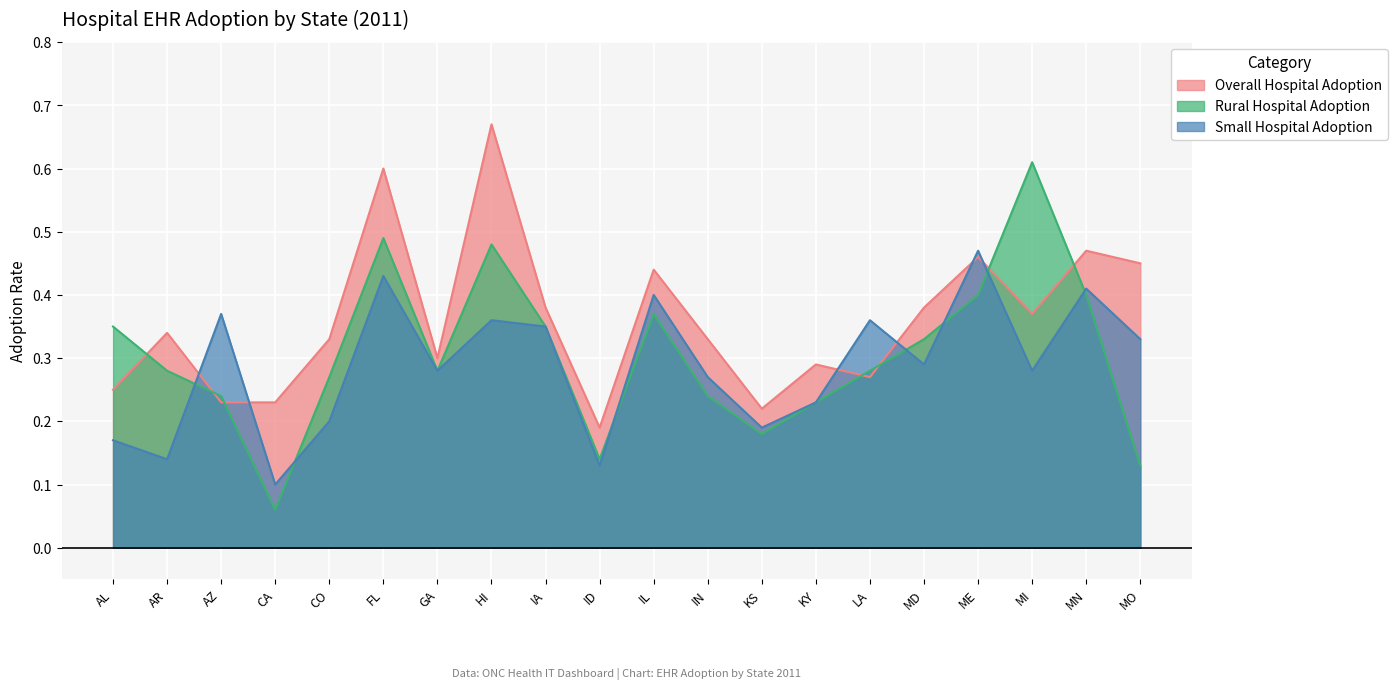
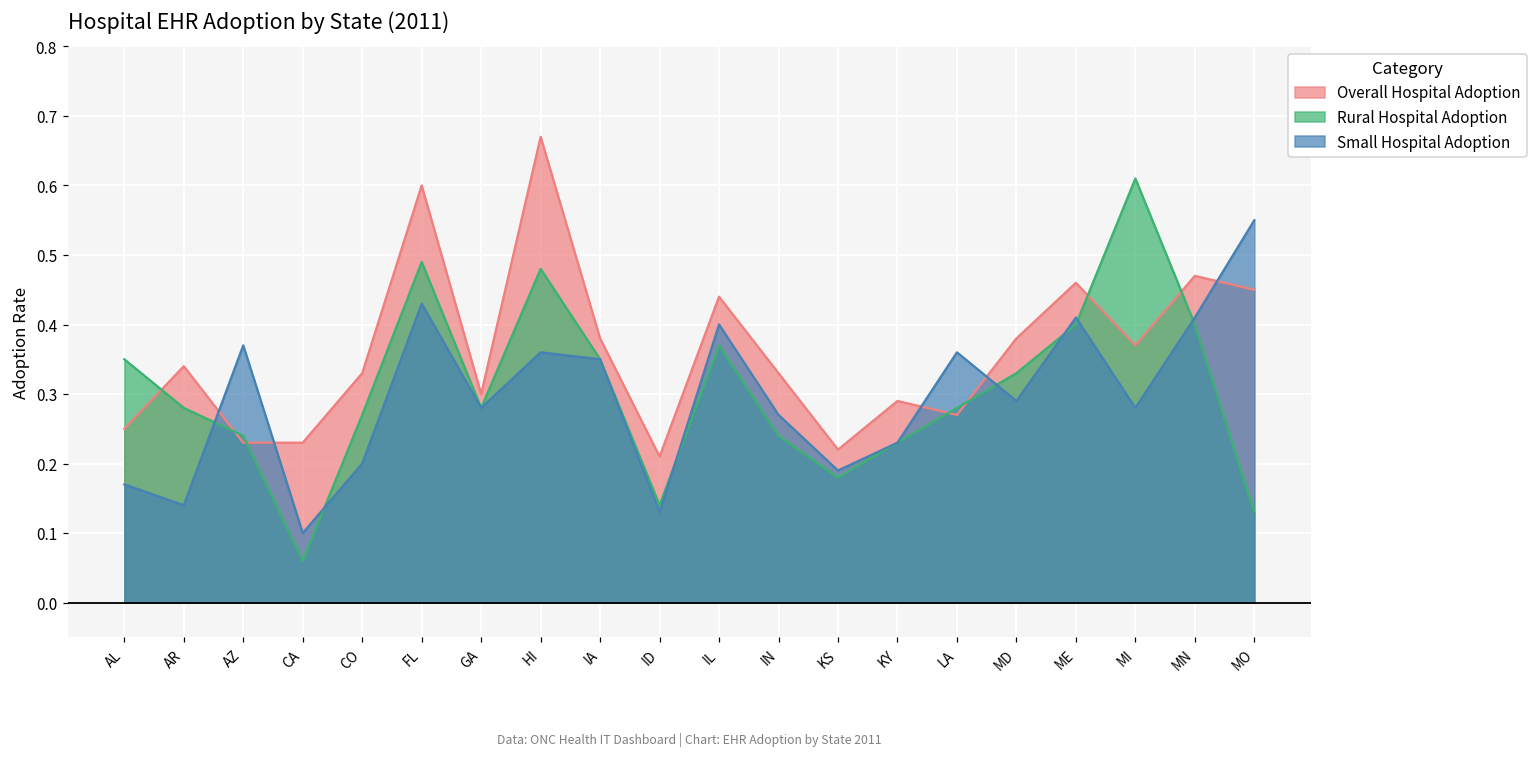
Overall Hospital Adoption, ID: 0.19 -> 0.21
Small Hospital Adoption, ME: 0.47 -> 0.41
Small Hospital Adoption, MO: 0.33 -> 0.55
